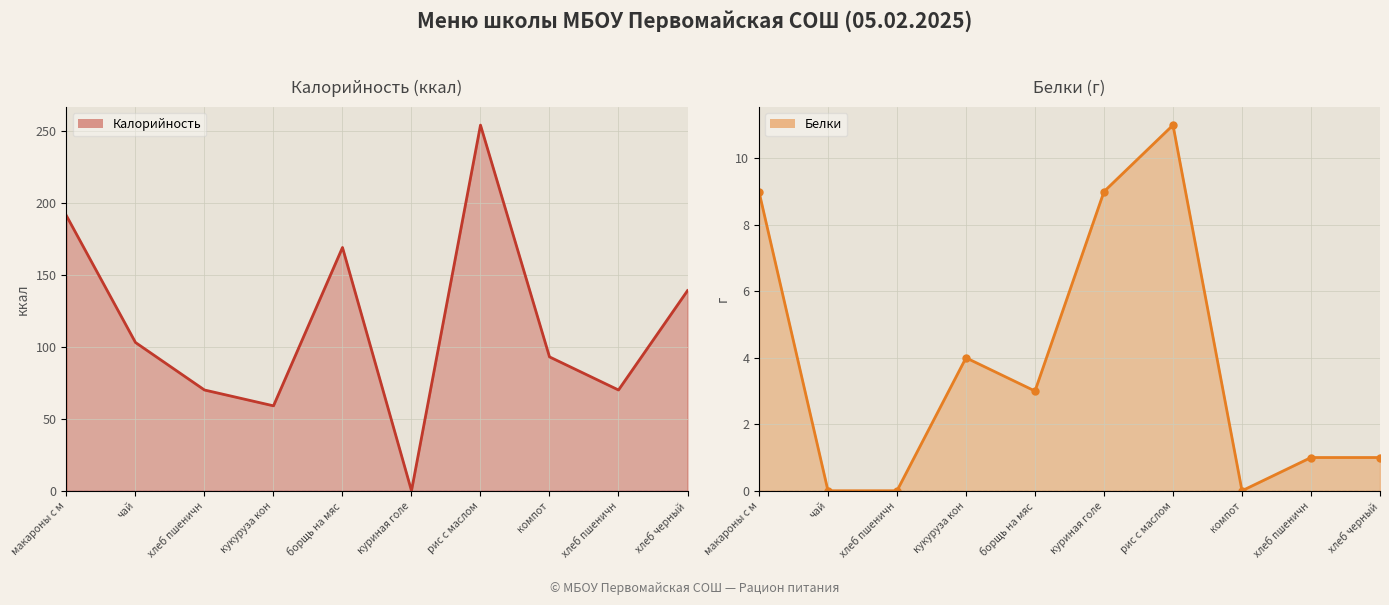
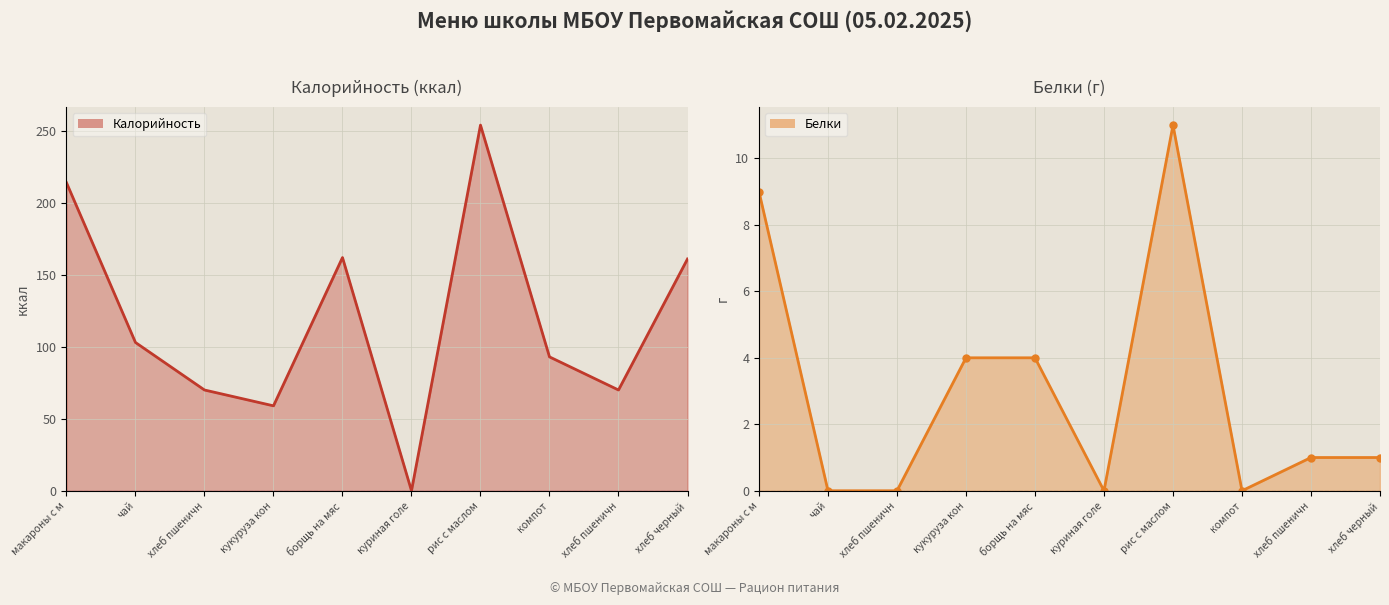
Калорийность (ккал), макароны с м: 191 -> 214
Калорийность (ккал), борщь на мяс: 169 -> 162
Калорийность (ккал), хлеб черный: 139 -> 161
Белки (г), борщь на мяс: 3 -> 4
Белки (г), куриная голе: 9 -> 0
